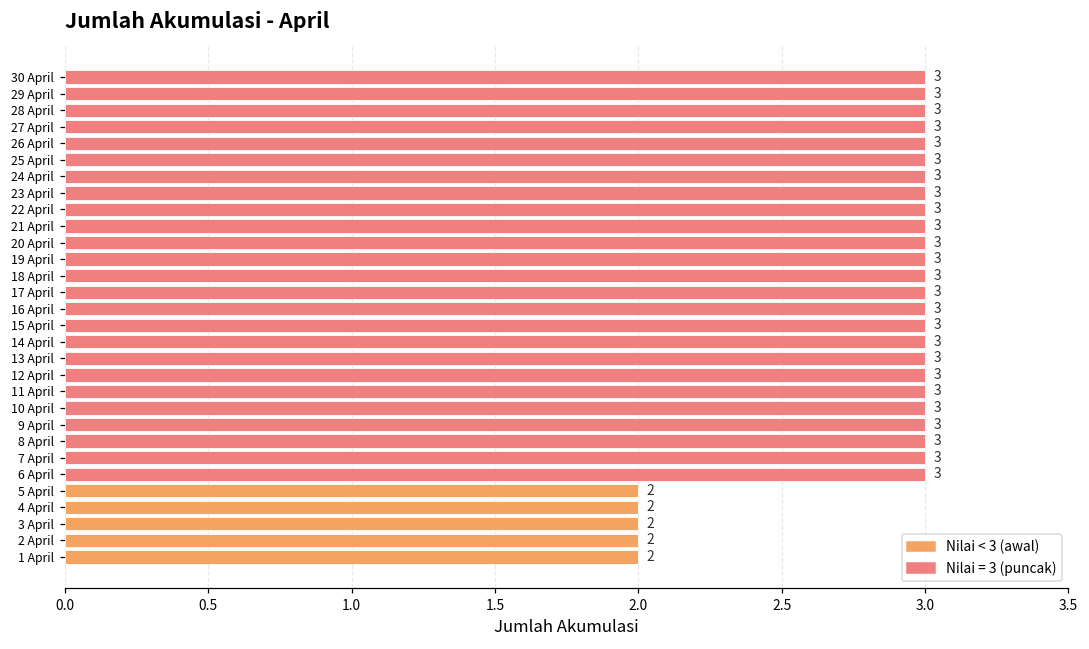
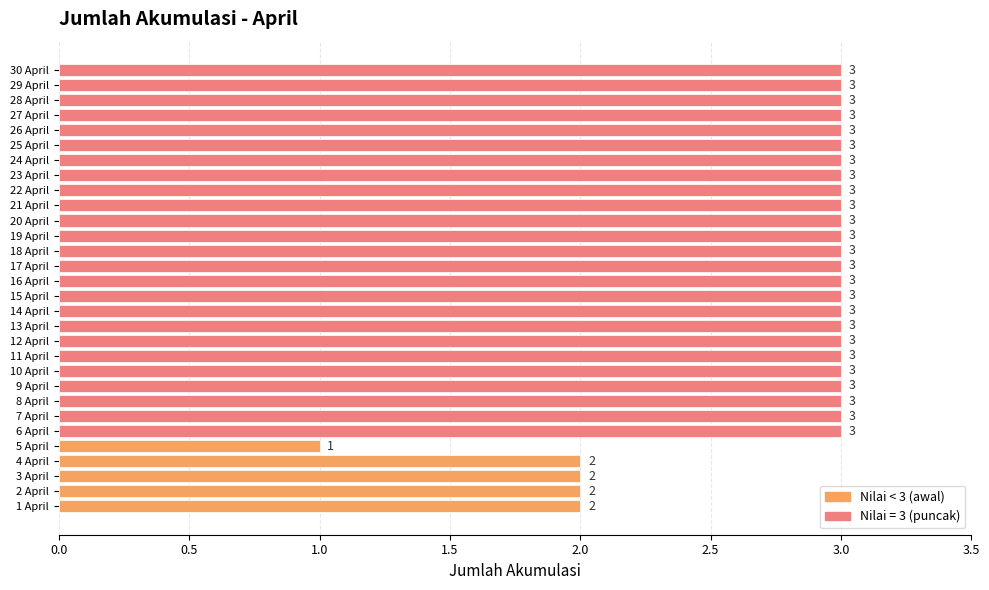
5 April: 2 -> 1
